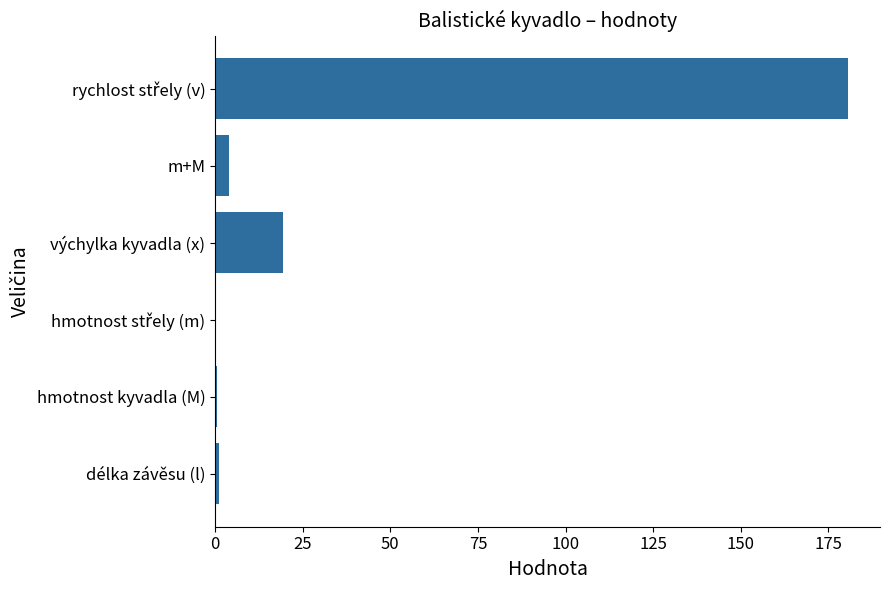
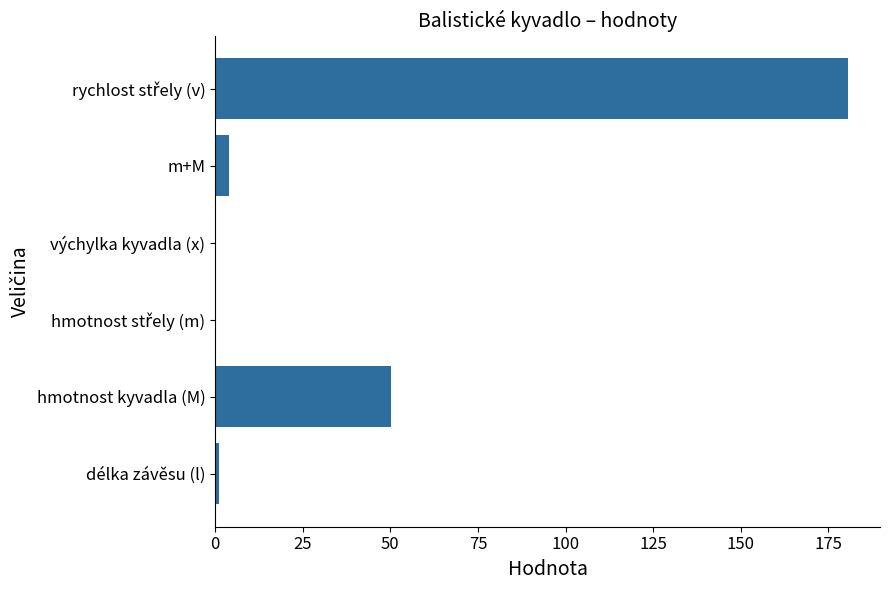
výchylka kyvadla (x): 19 -> 0
hmotnost kyvadla (M): 1 -> 50
